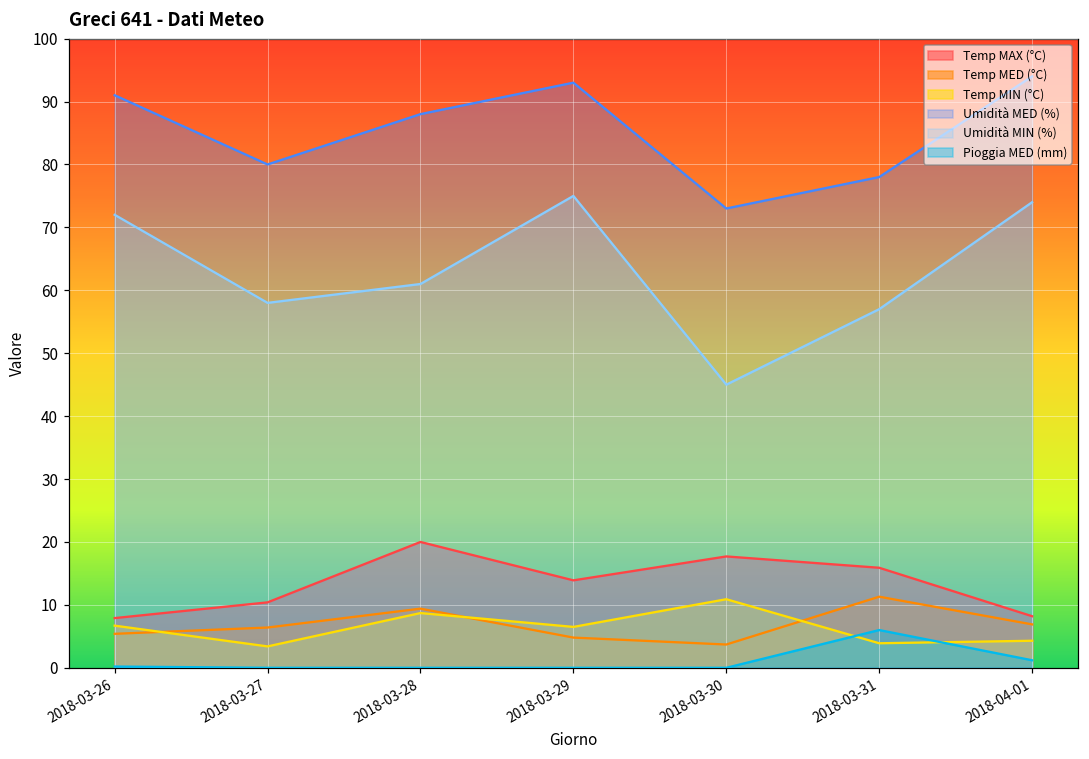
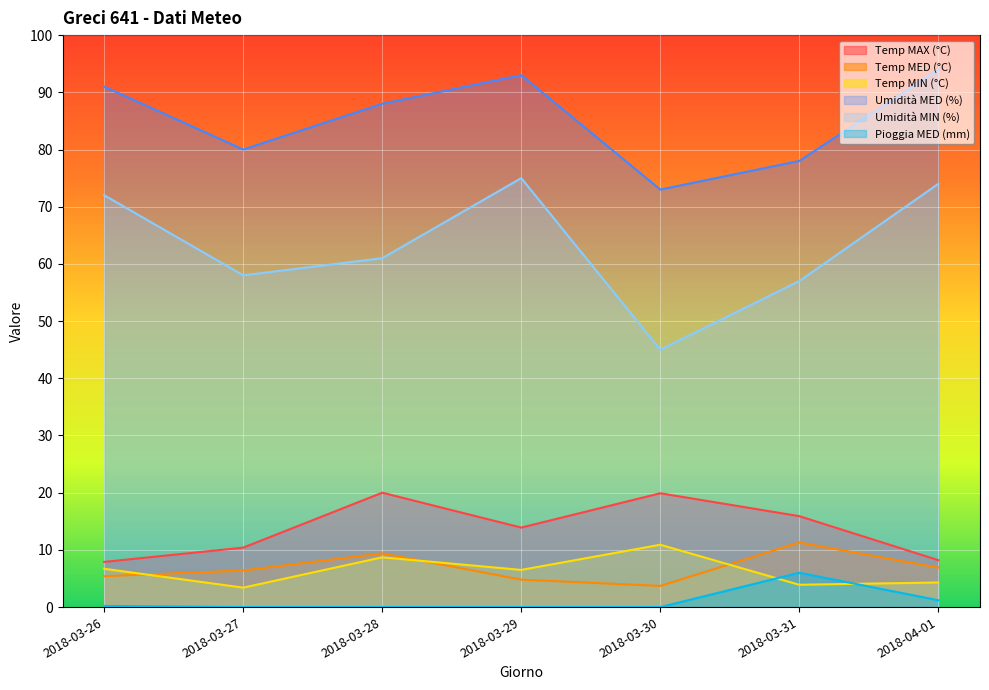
Temp MAX (°C), 2018-03-30: 18 -> 20
